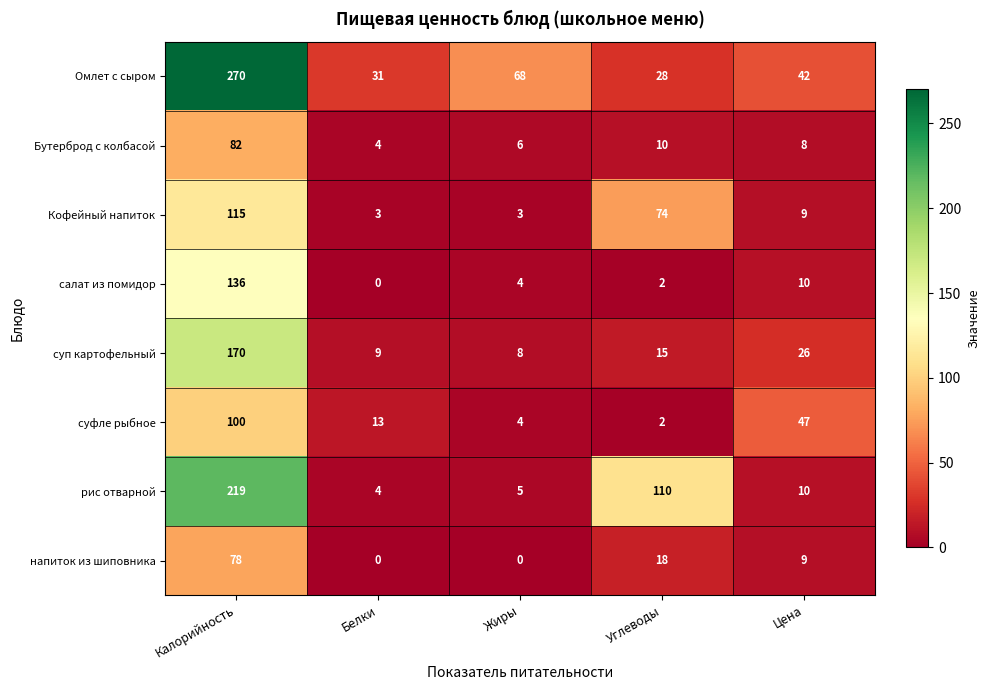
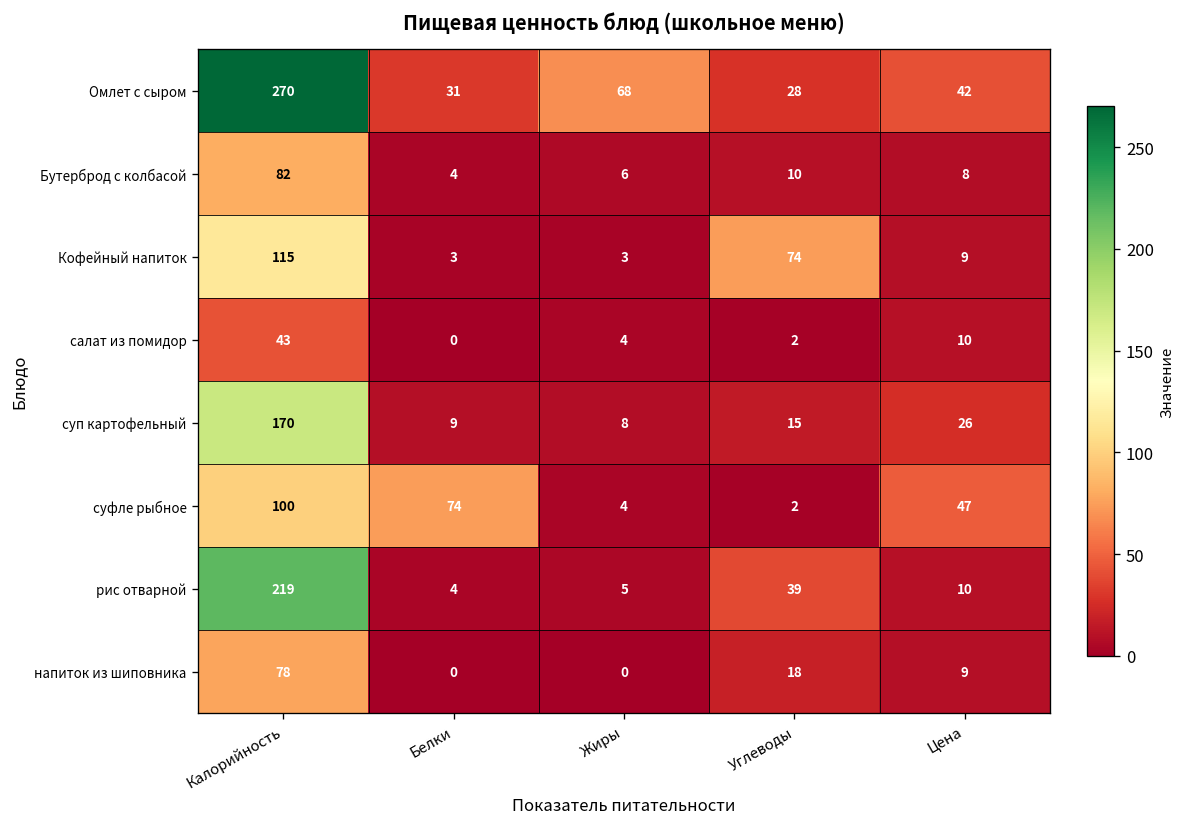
салат из помидор, Калорийность: 136 -> 43
суфле рыбное, Белки: 13 -> 74
рис отварной, Углеводы: 110 -> 39
